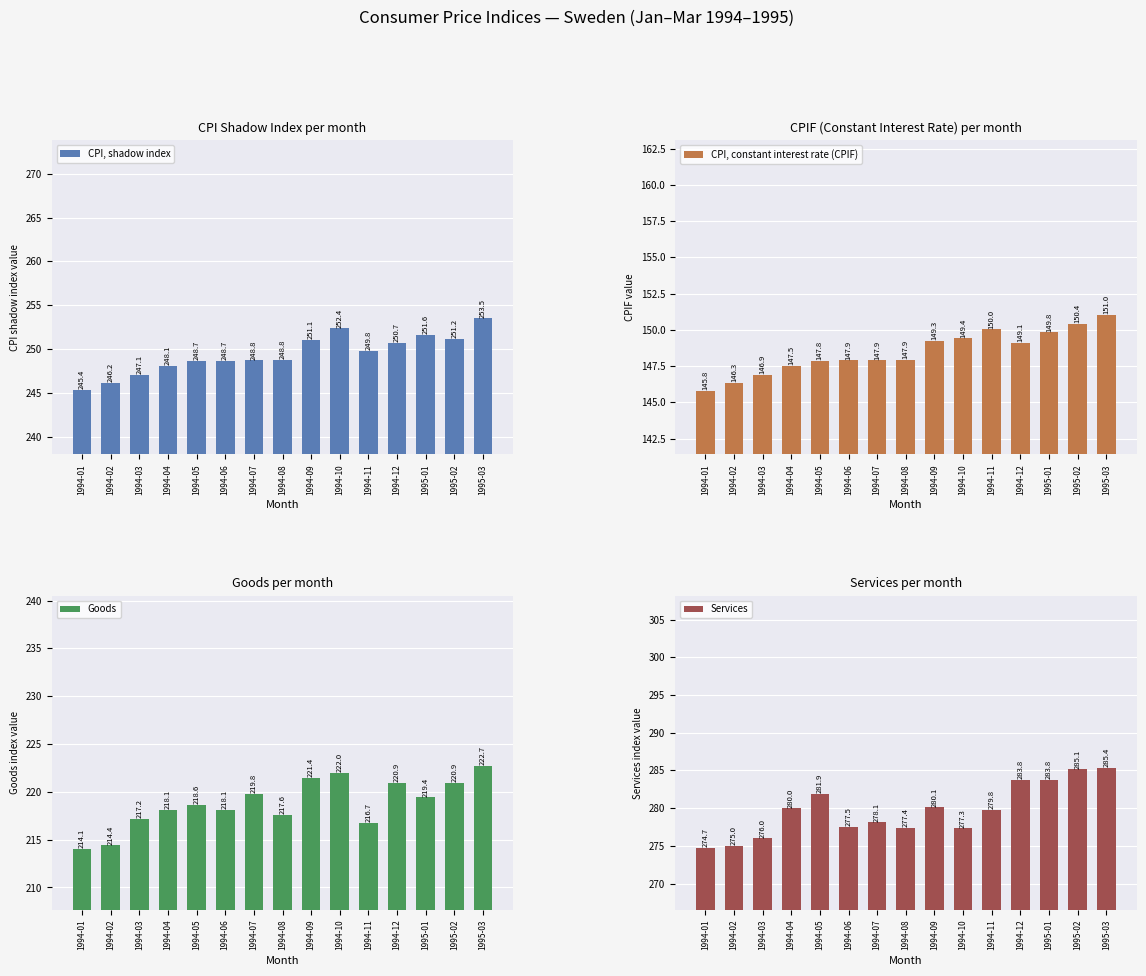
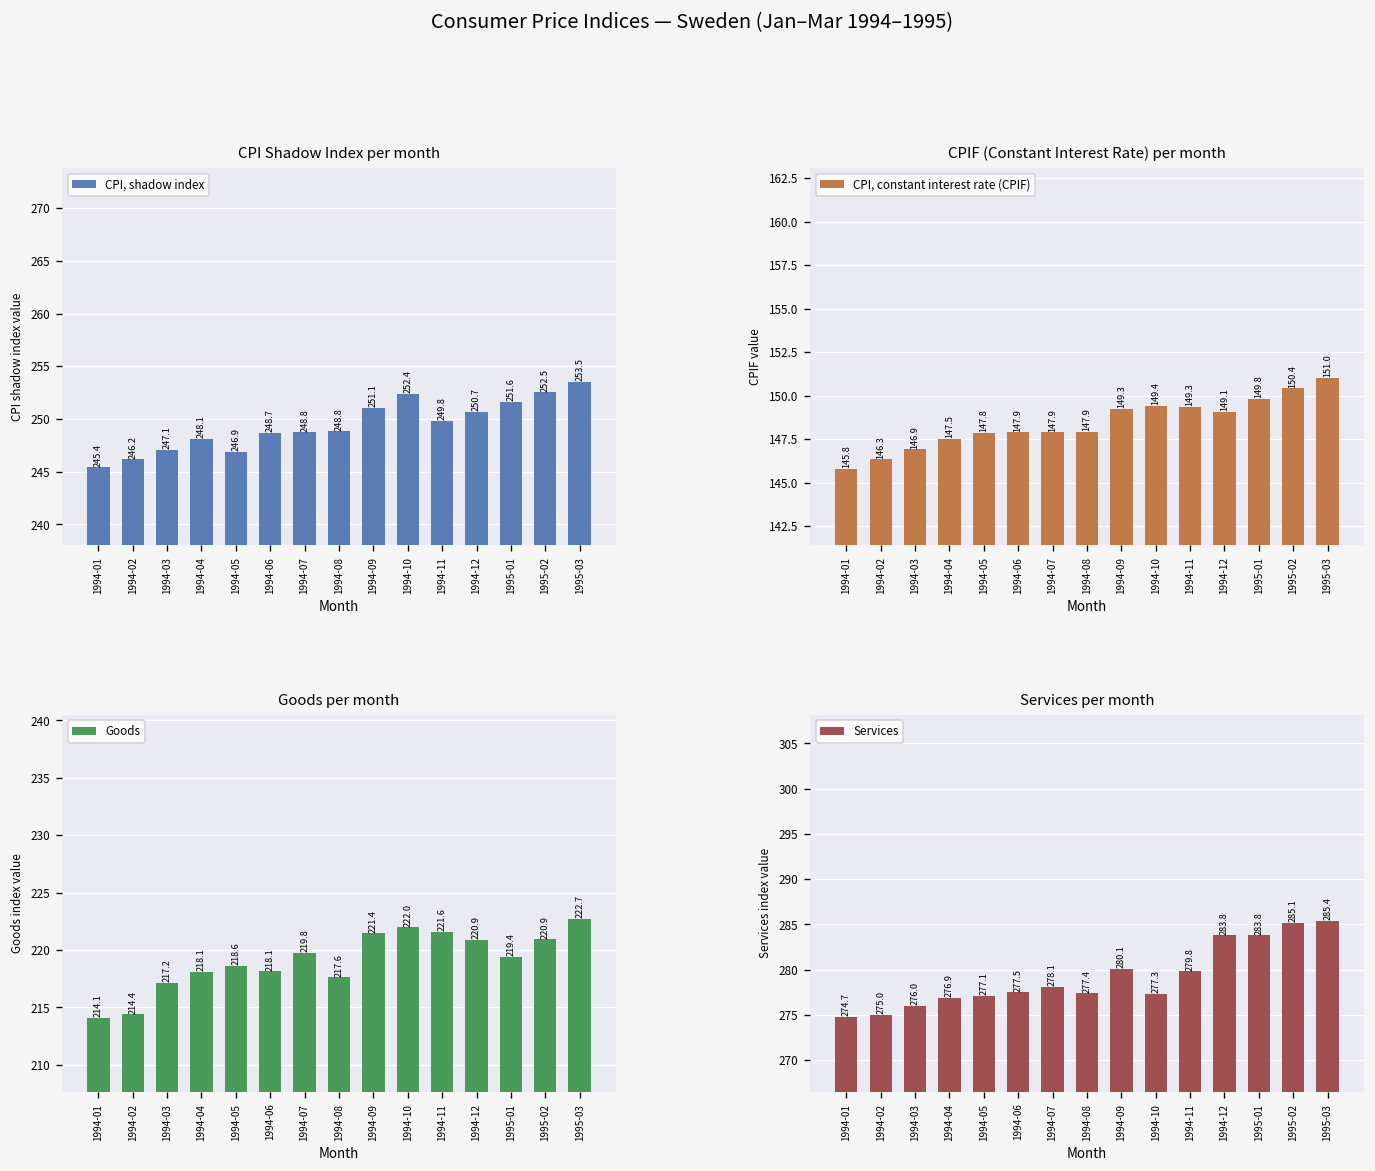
CPI Shadow Index per month, 1994-05: 248.7 -> 246.9
CPI Shadow Index per month, 1995-02: 251.2 -> 252.5
CPIF (Constant Interest Rate) per month, 1994-11: 150.0 -> 149.3
Goods per month, 1994-11: 216.7 -> 221.6
Services per month, 1994-04: 280.0 -> 276.9
Services per month, 1994-05: 281.9 -> 277.1
